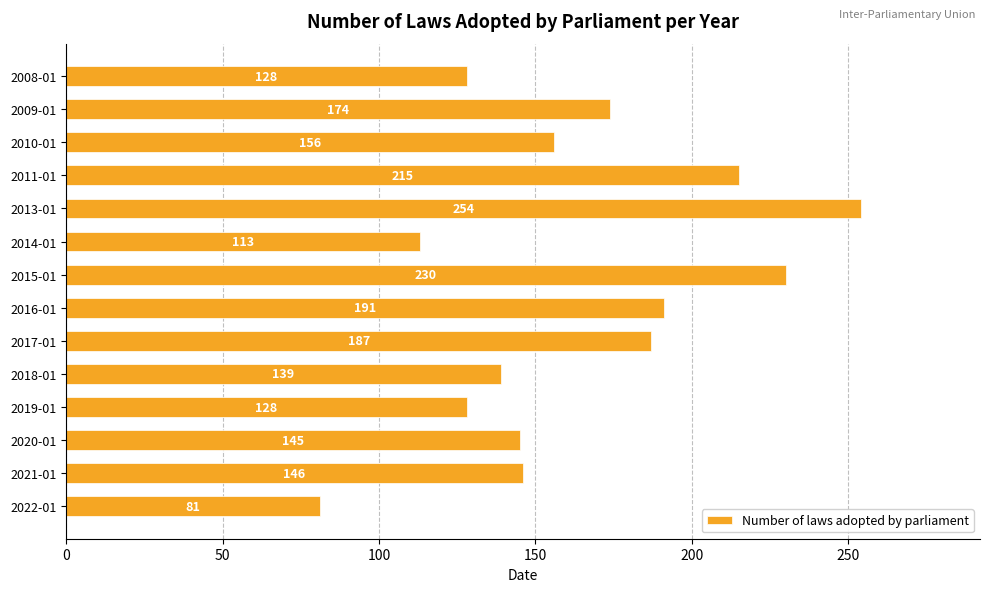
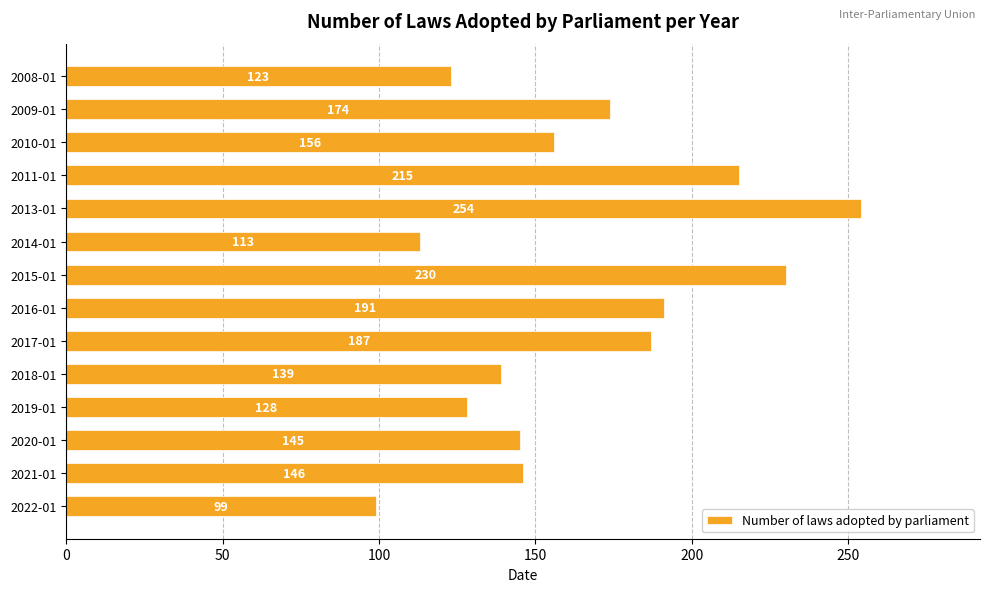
2008-01: 128 -> 123
2022-01: 81 -> 99
